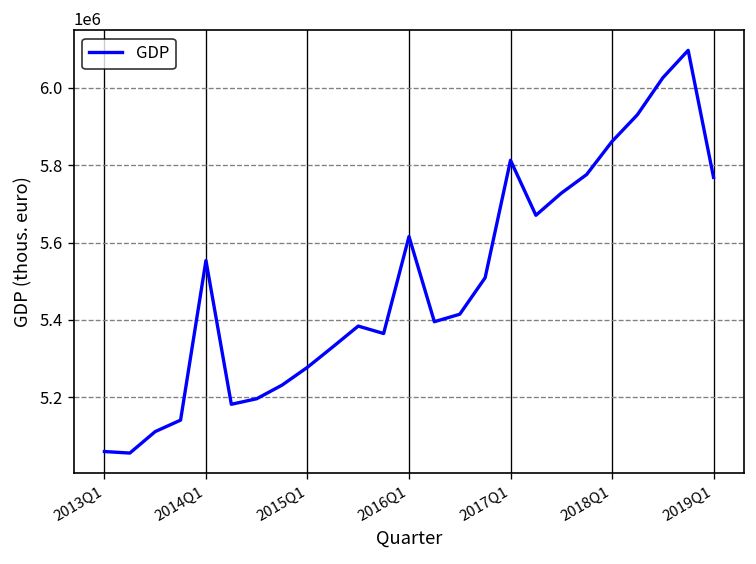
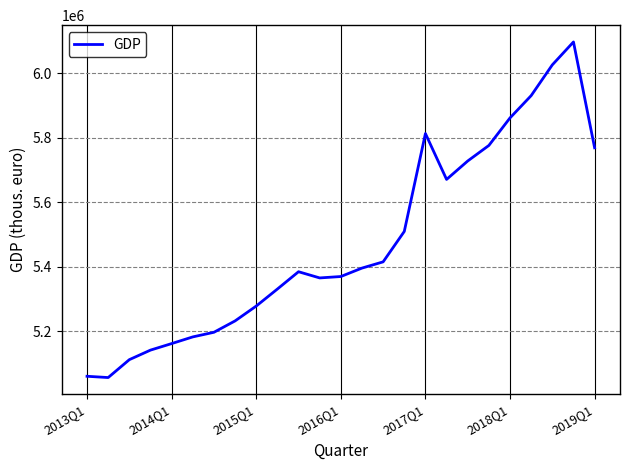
2014Q1: 5550000 -> 5160000
2016Q1: 5620000 -> 5370000
